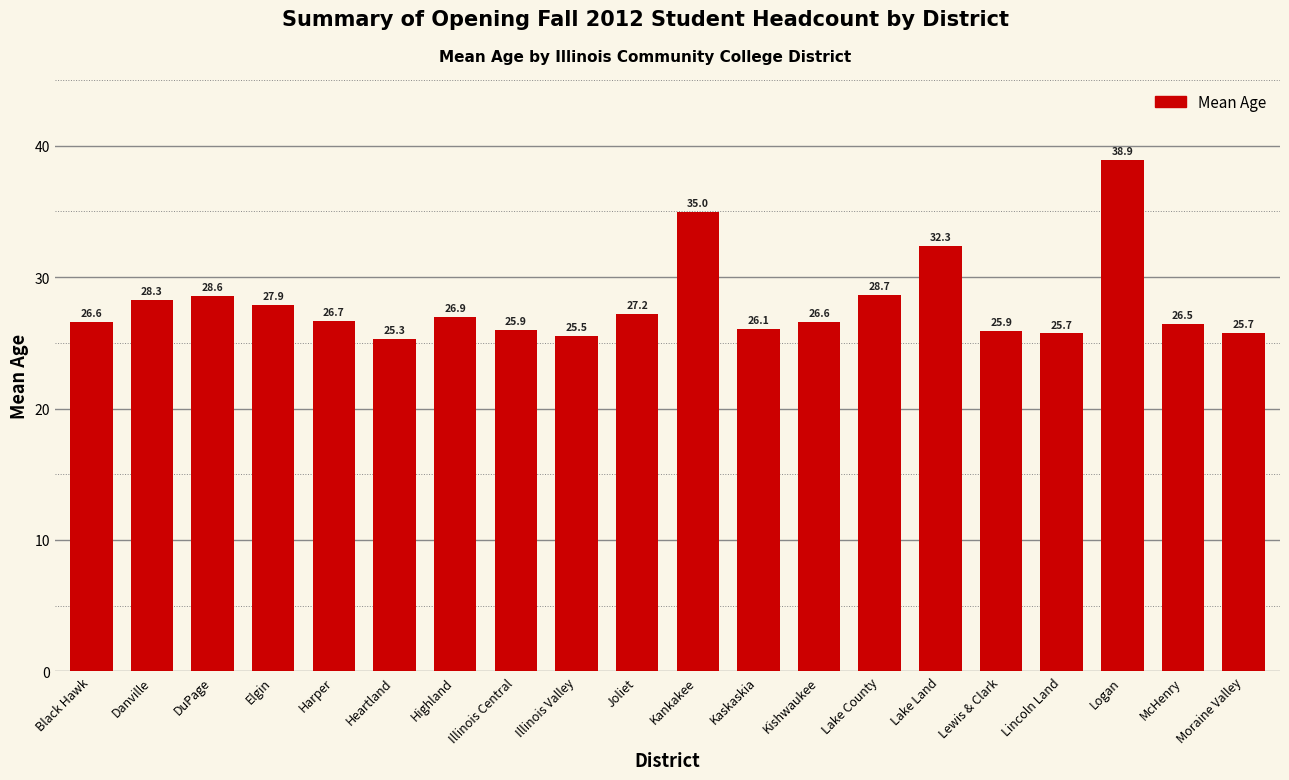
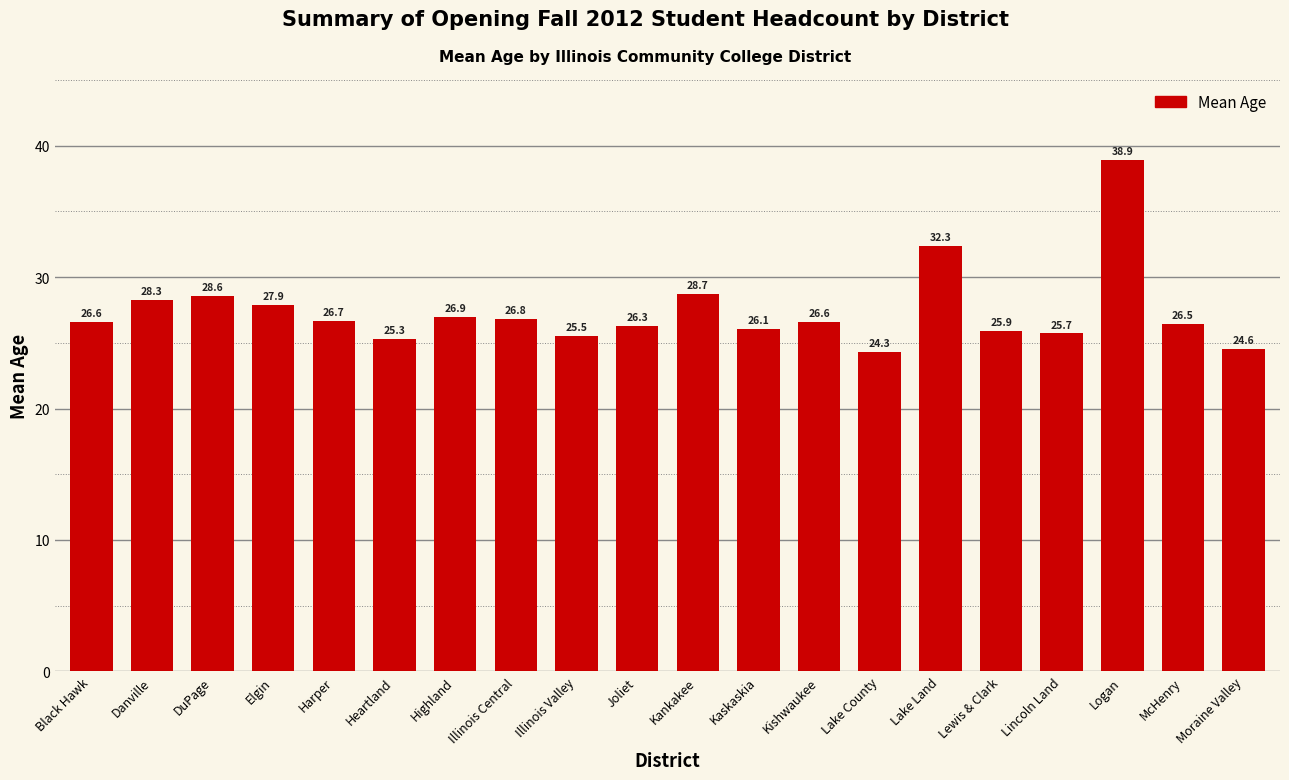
Illinois Central: 25.9 -> 26.8
Joliet: 27.2 -> 26.3
Kankakee: 35.0 -> 28.7
Lake County: 28.7 -> 24.3
Moraine Valley: 25.7 -> 24.6
